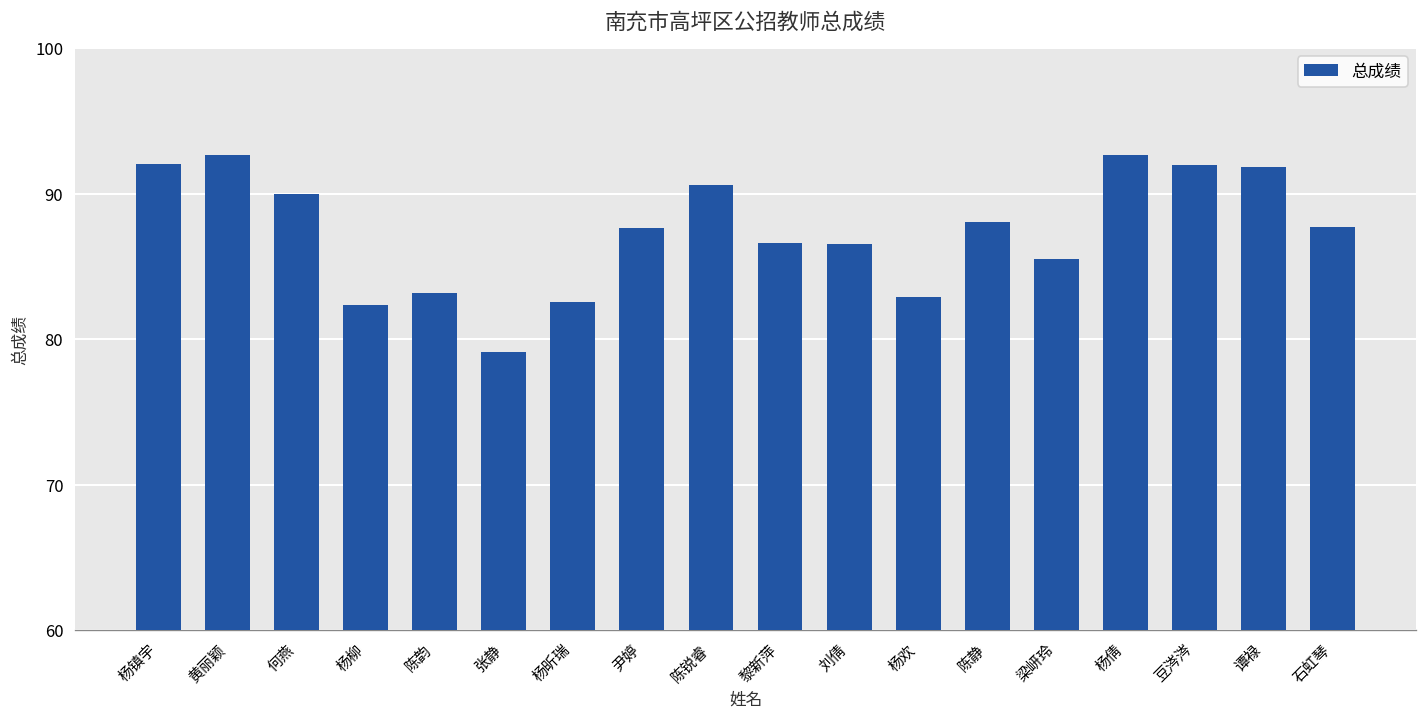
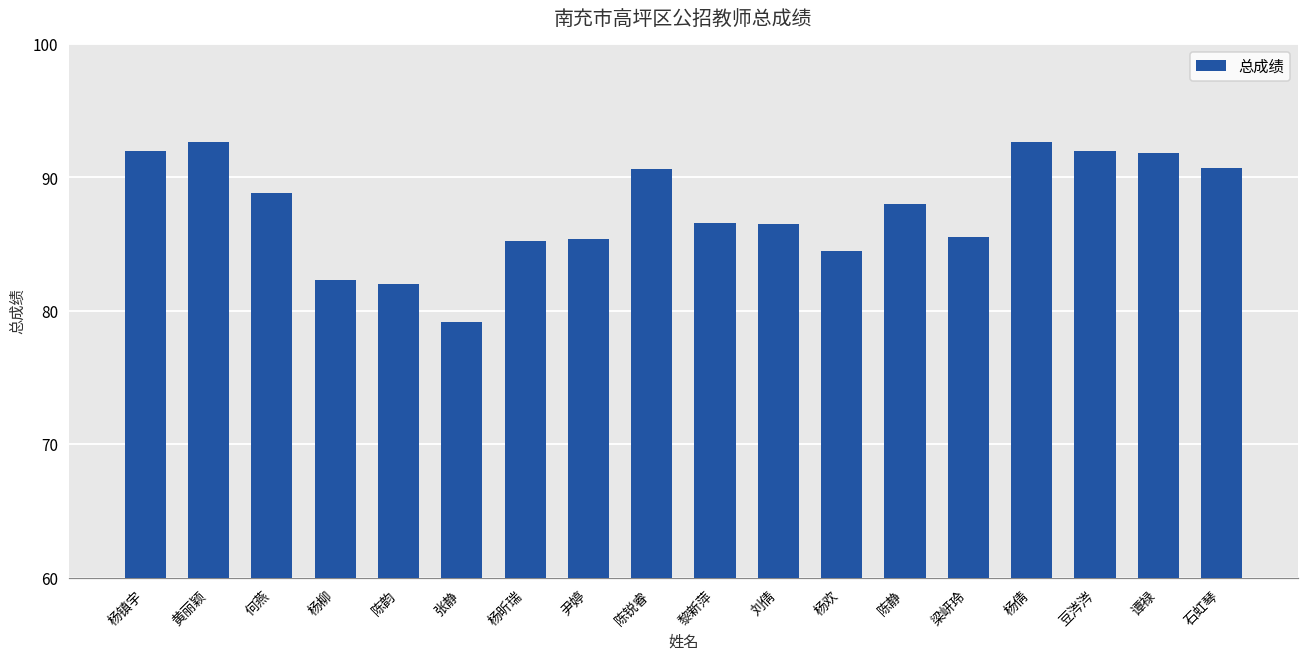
何燕: 90.0 -> 88.8
陈韵: 83.2 -> 82.0
杨昕瑞: 82.6 -> 85.3
尹婷: 87.6 -> 85.4
杨欢: 82.9 -> 84.5
石虹琴: 87.7 -> 90.7
